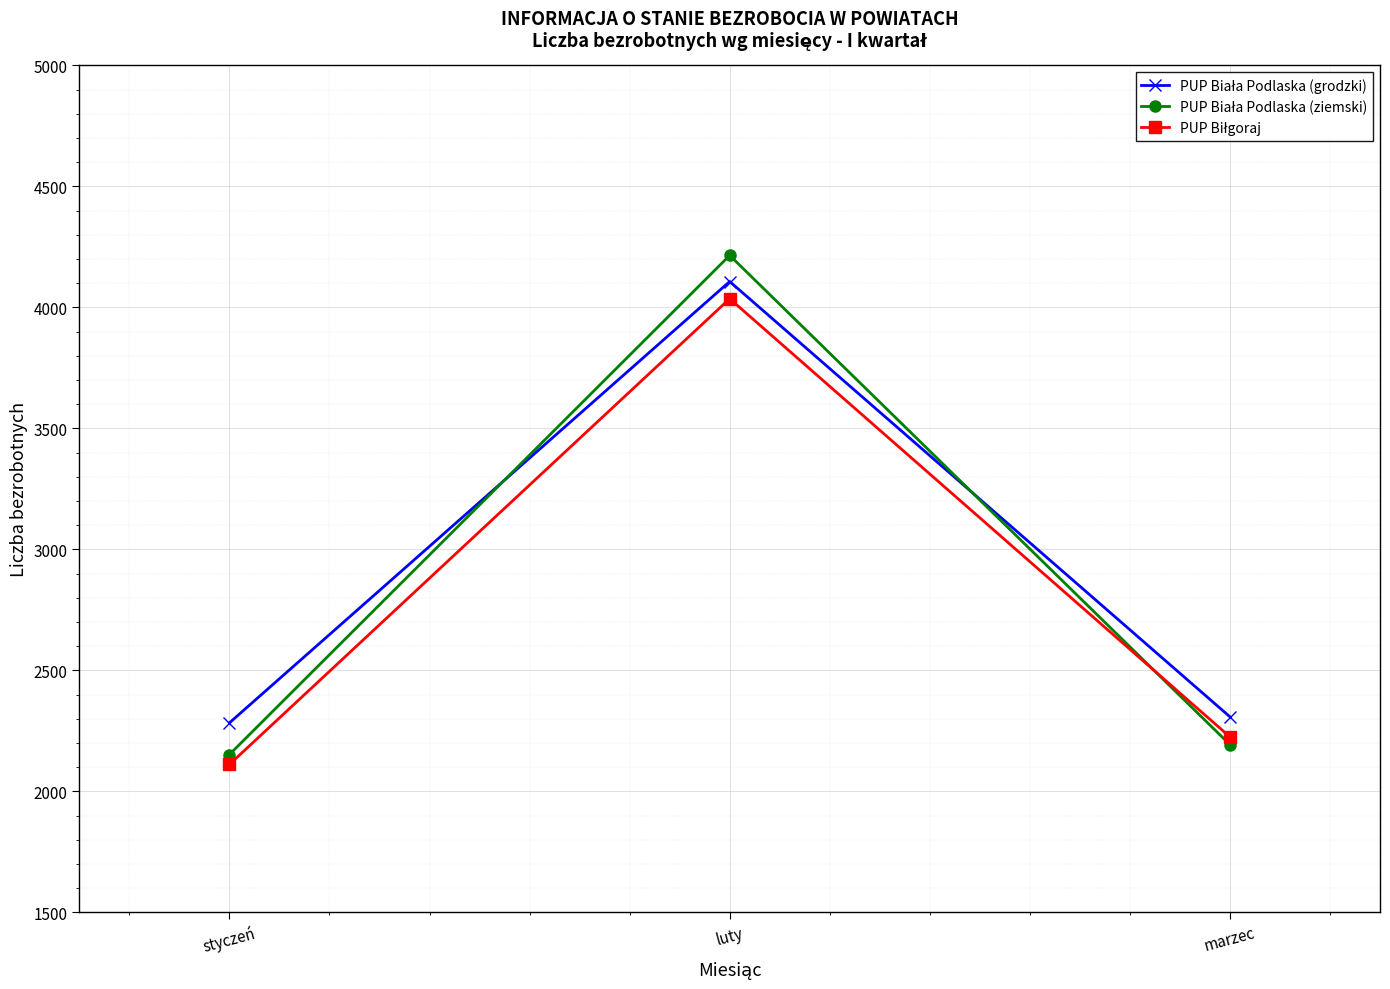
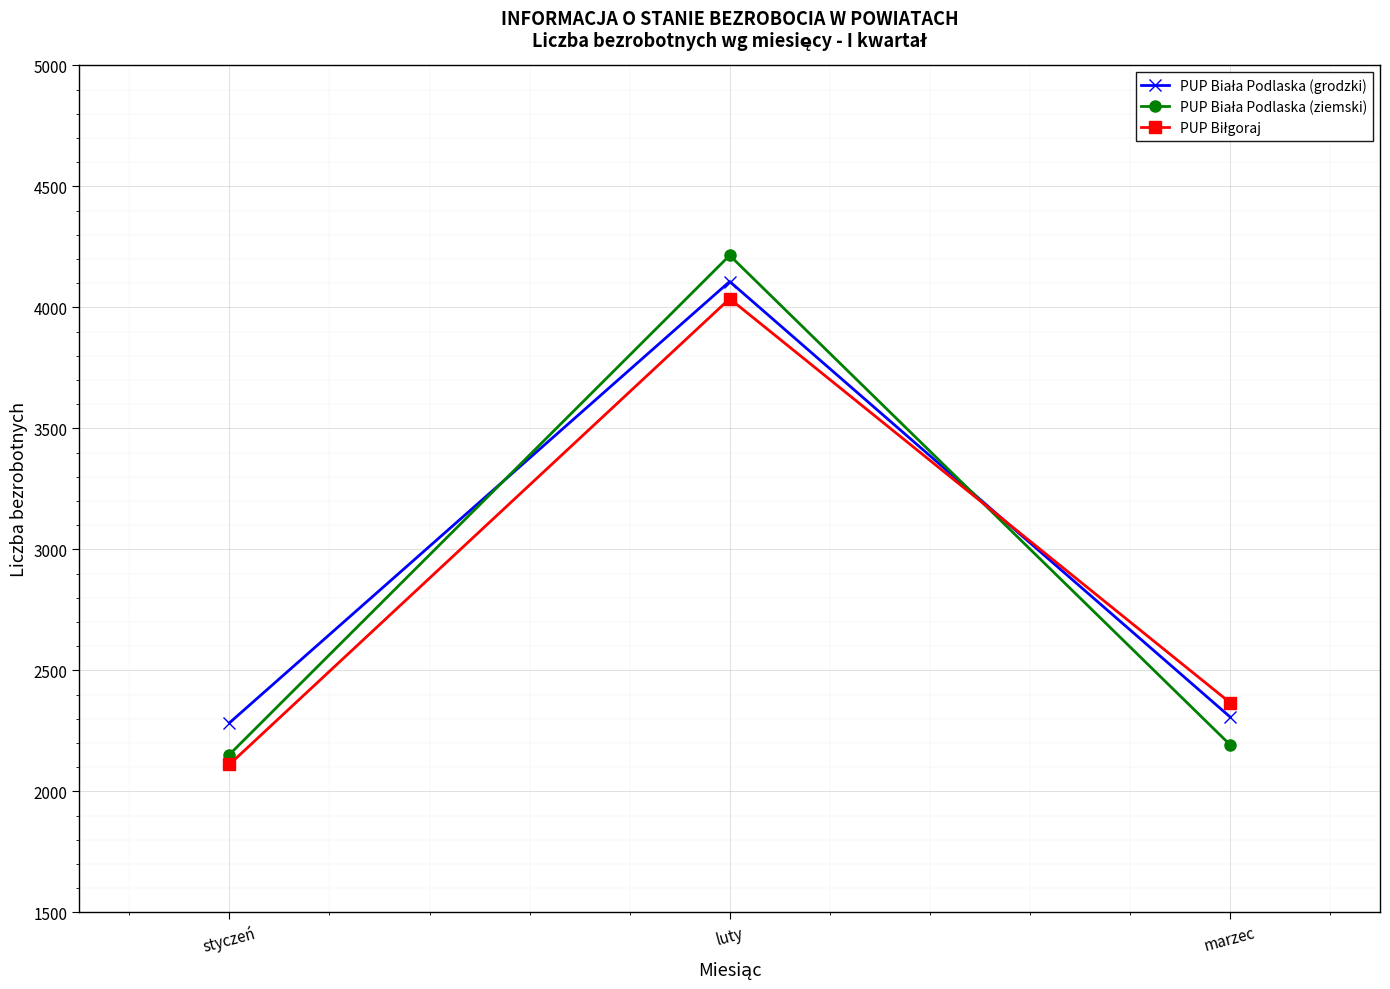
PUP Biłgoraj, marzec: 2230 -> 2370
